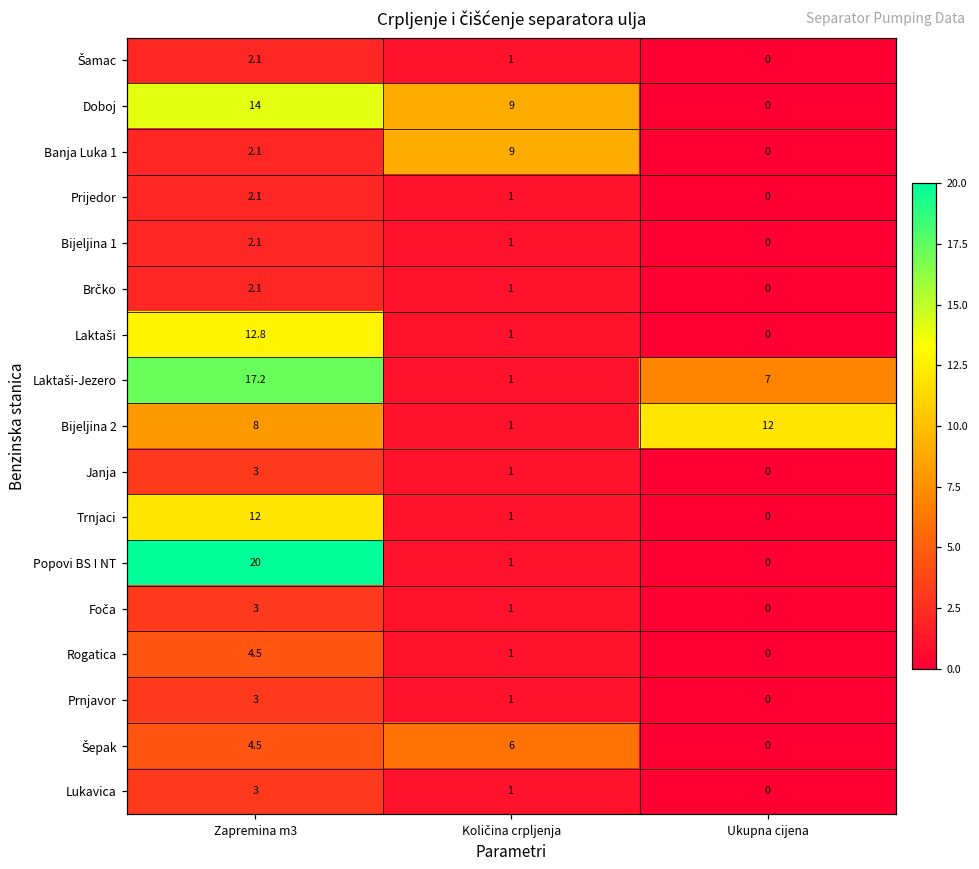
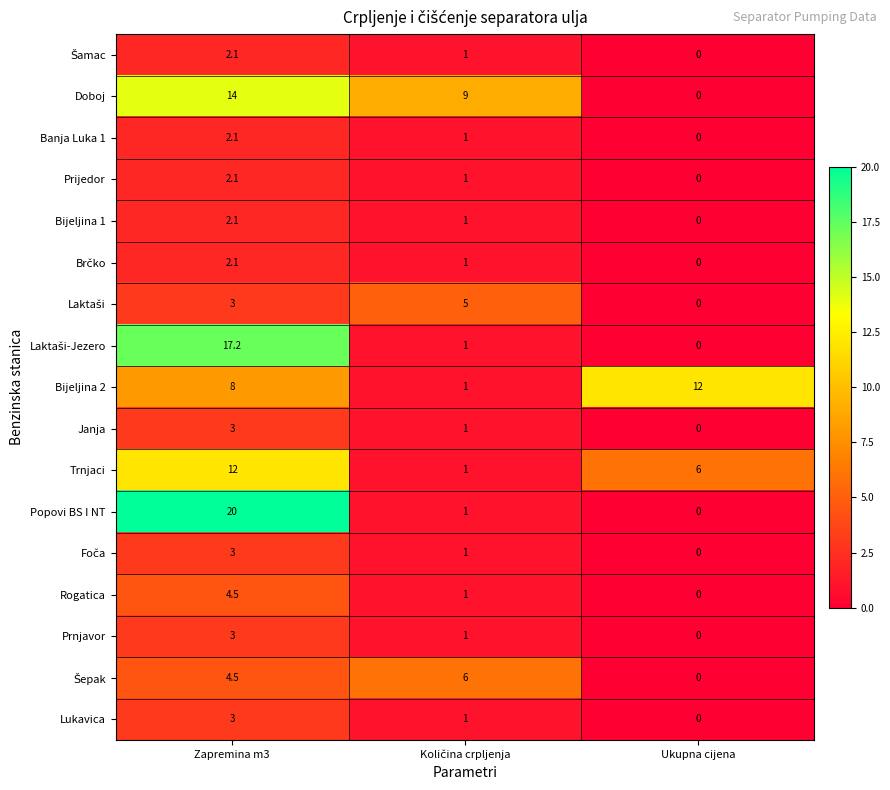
Banja Luka 1, Količina crpljenja: 9 -> 1
Laktaši, Zapremina m3: 12.8 -> 3
Laktaši, Količina crpljenja: 1 -> 5
Laktaši-Jezero, Ukupna cijena: 7 -> 0
Trnjaci, Ukupna cijena: 0 -> 6
